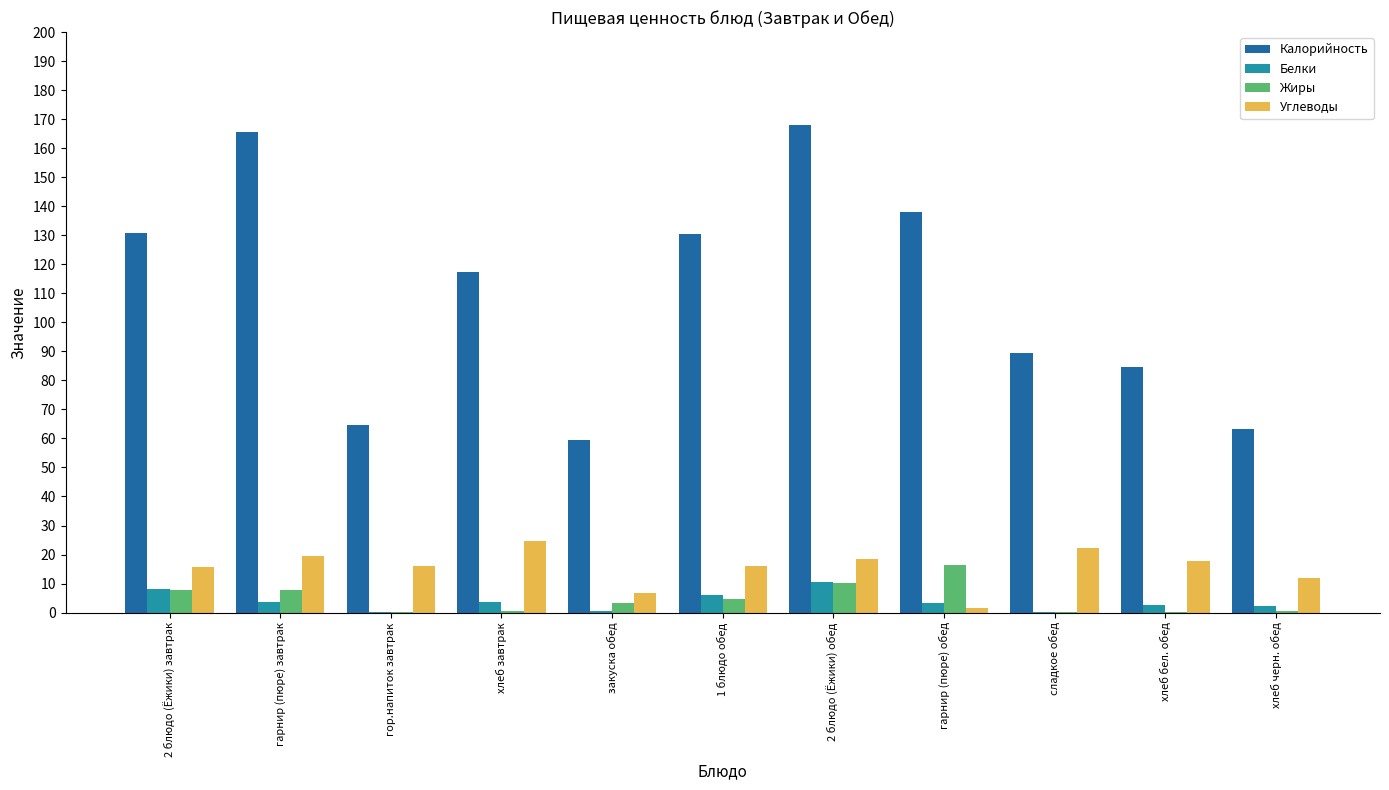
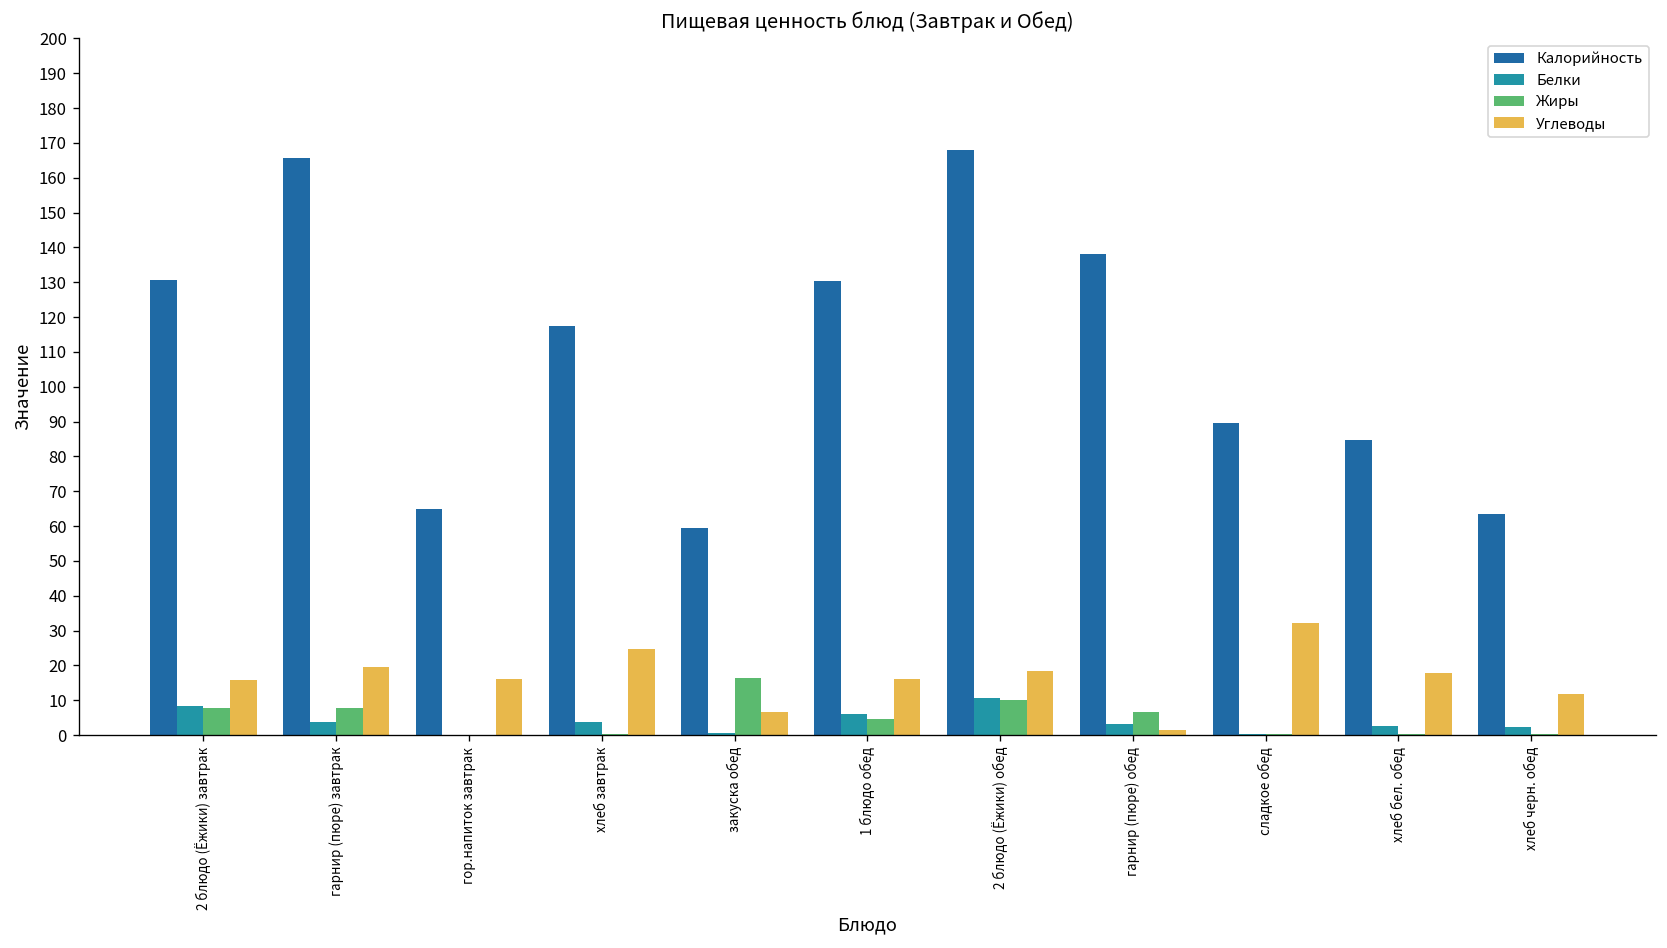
Жиры, закуска обед: 3 -> 16
Жиры, гарнир (пюре) обед: 17 -> 7
Углеводы, сладкое обед: 22 -> 32
